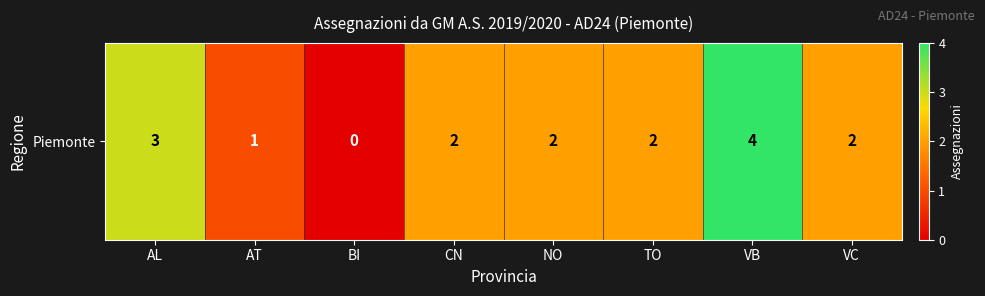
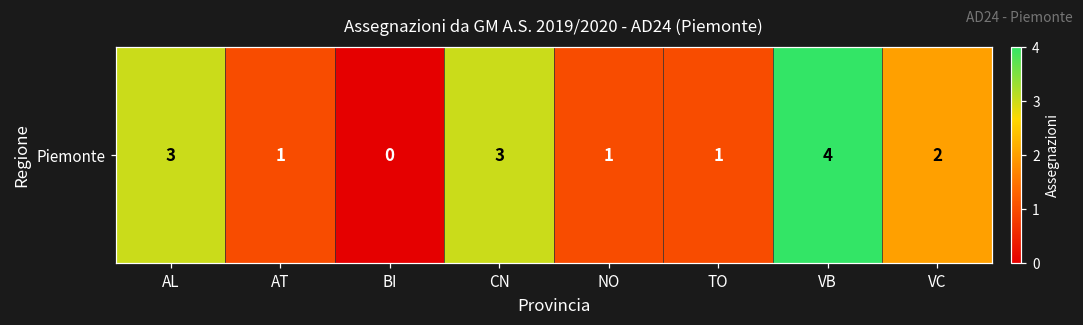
Piemonte, CN: 2 -> 3
Piemonte, NO: 2 -> 1
Piemonte, TO: 2 -> 1
